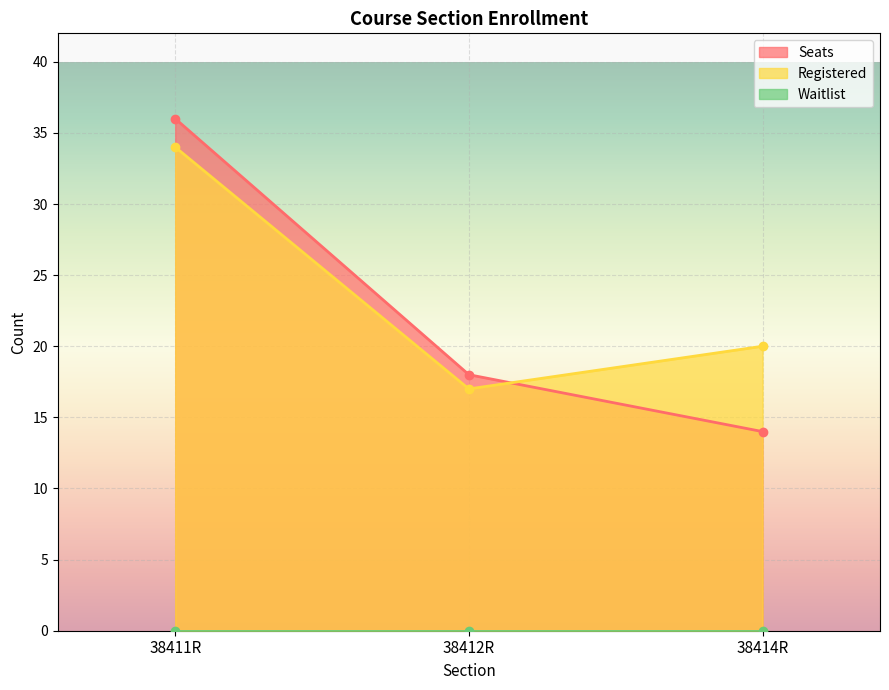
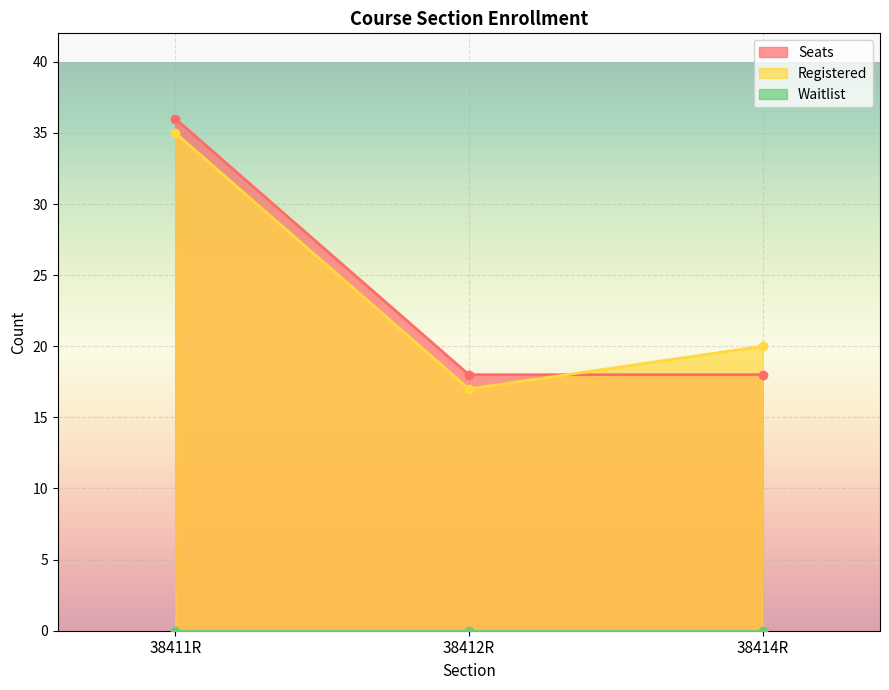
Registered, 38411R: 34 -> 35
Seats, 38414R: 14 -> 18
